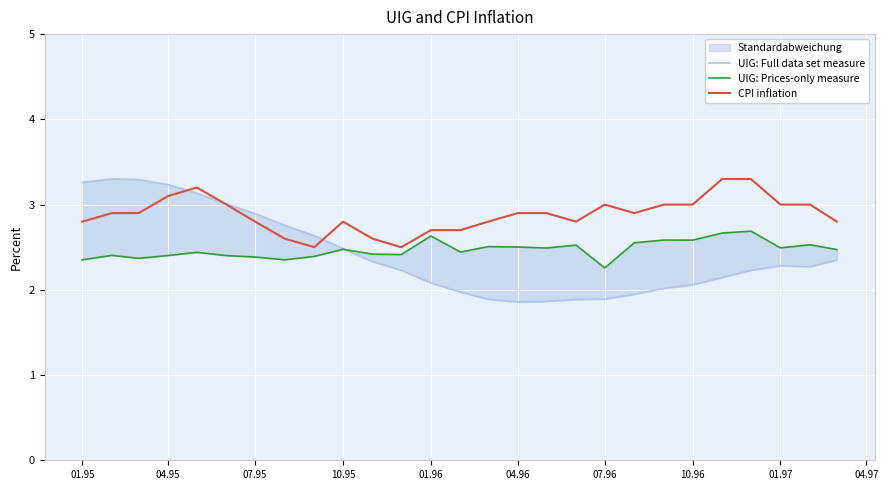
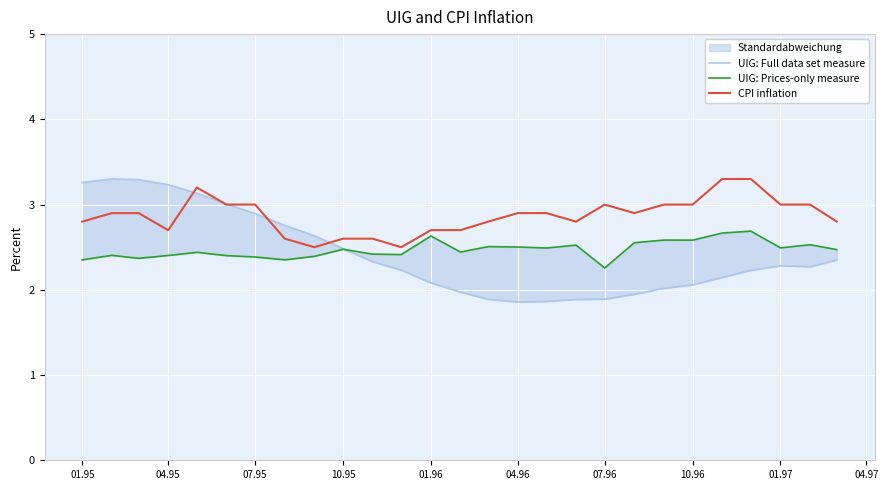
CPI inflation, 04.95: 3.1 -> 2.7
CPI inflation, 07.95: 2.8 -> 3.0
CPI inflation, 10.95: 2.8 -> 2.6
